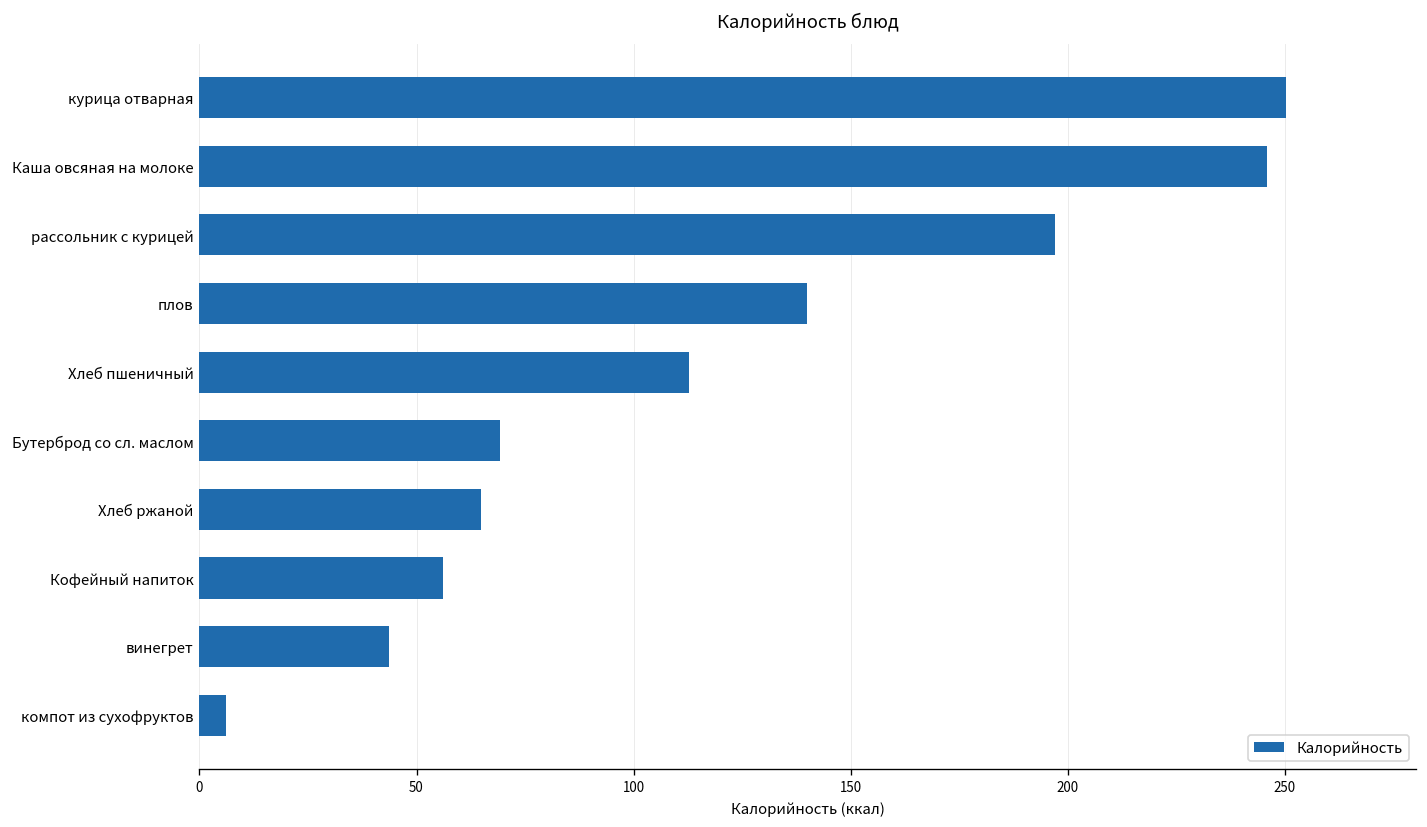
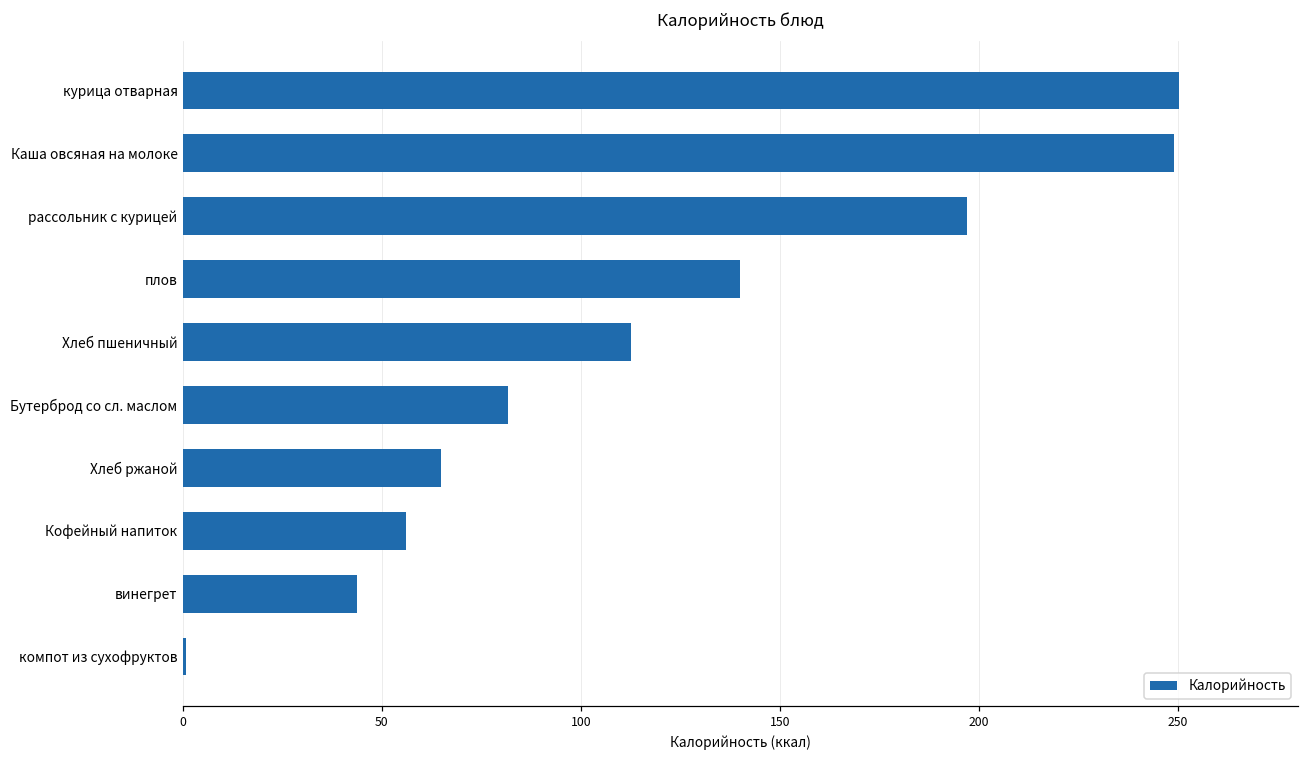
Каша овсяная на молоке: 246 -> 249
Бутерброд со сл. маслом: 69 -> 82
компот из сухофруктов: 6 -> 1
